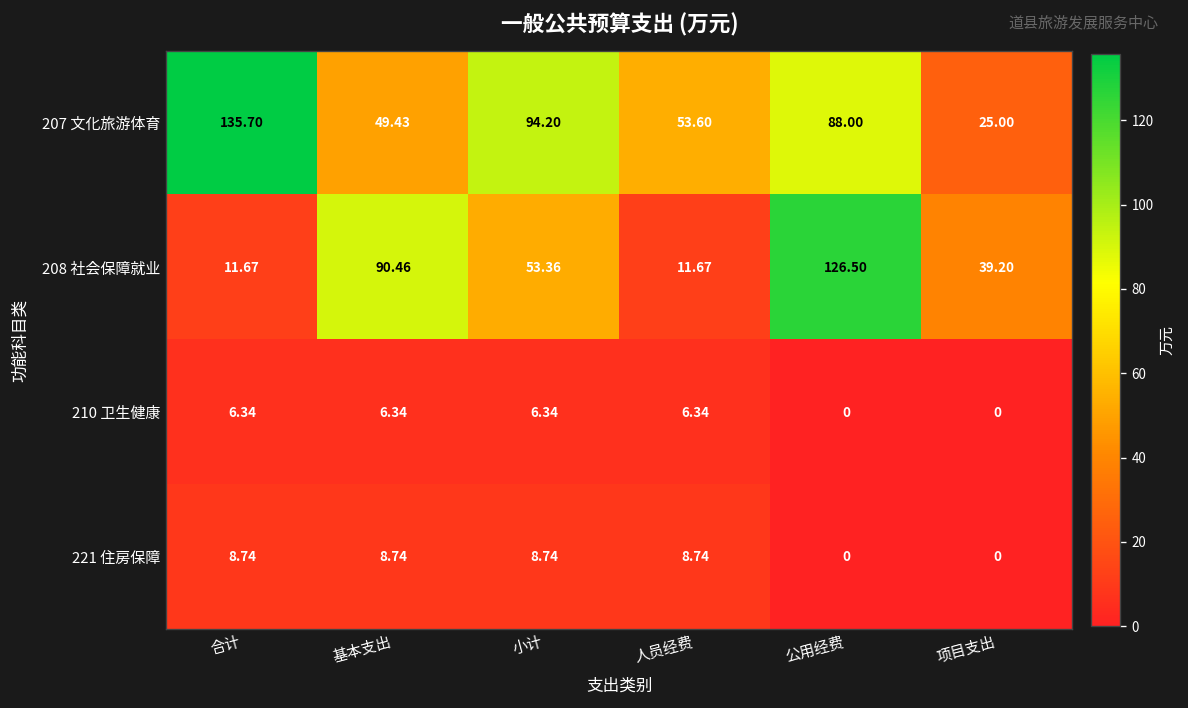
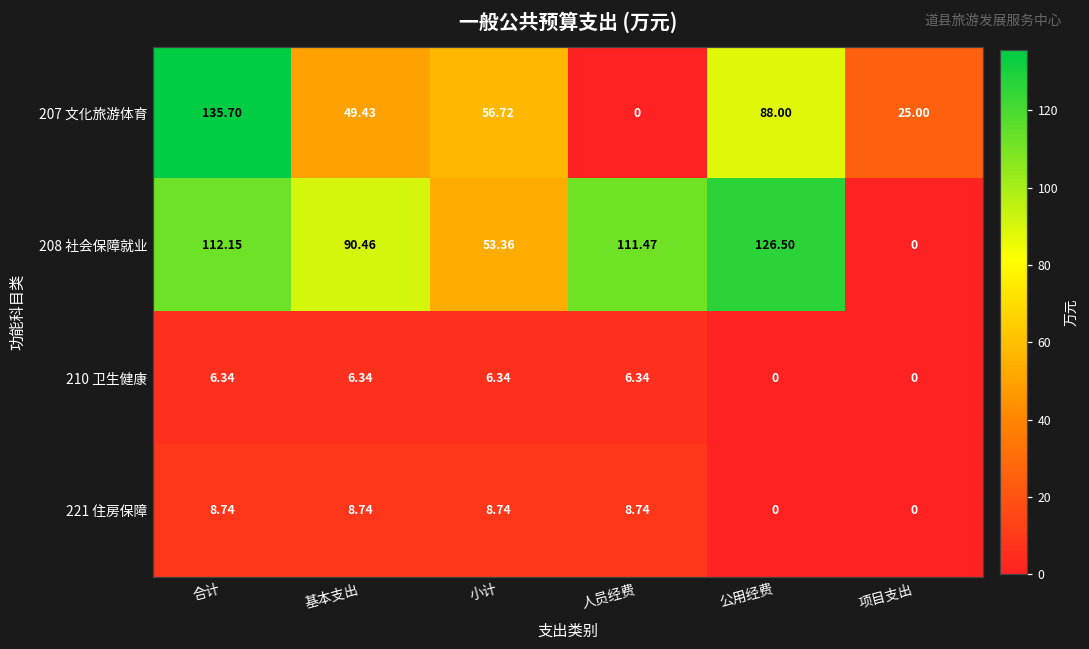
207 文化旅游体育, 小计: 94.20 -> 56.72
207 文化旅游体育, 人员经费: 53.60 -> 0
208 社会保障就业, 合计: 11.67 -> 112.15
208 社会保障就业, 人员经费: 11.67 -> 111.47
208 社会保障就业, 项目支出: 39.20 -> 0
